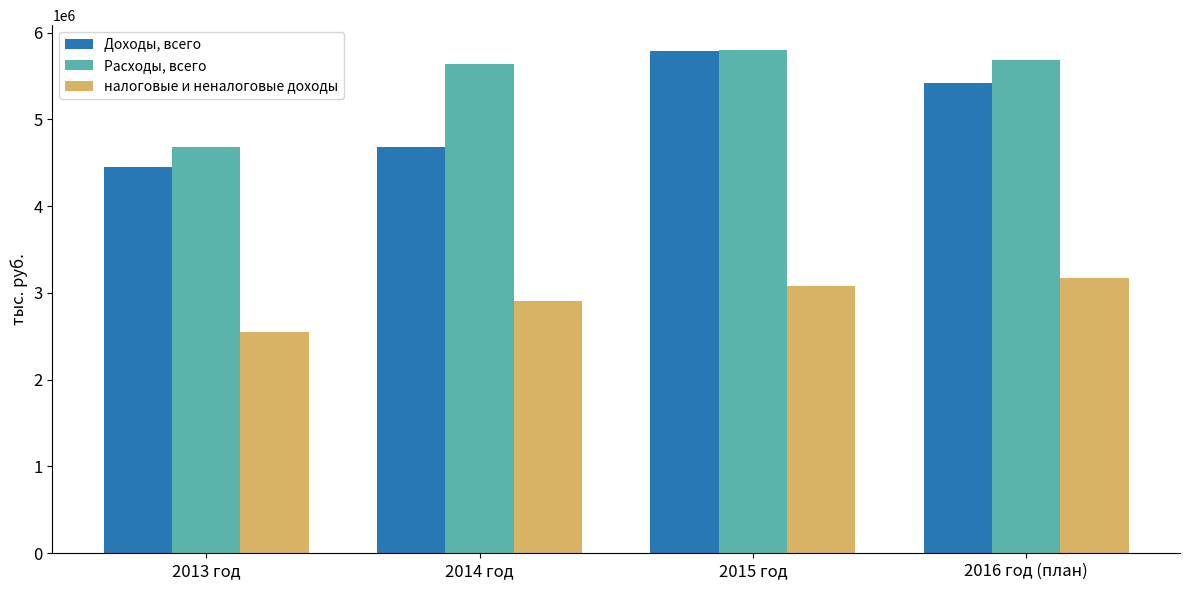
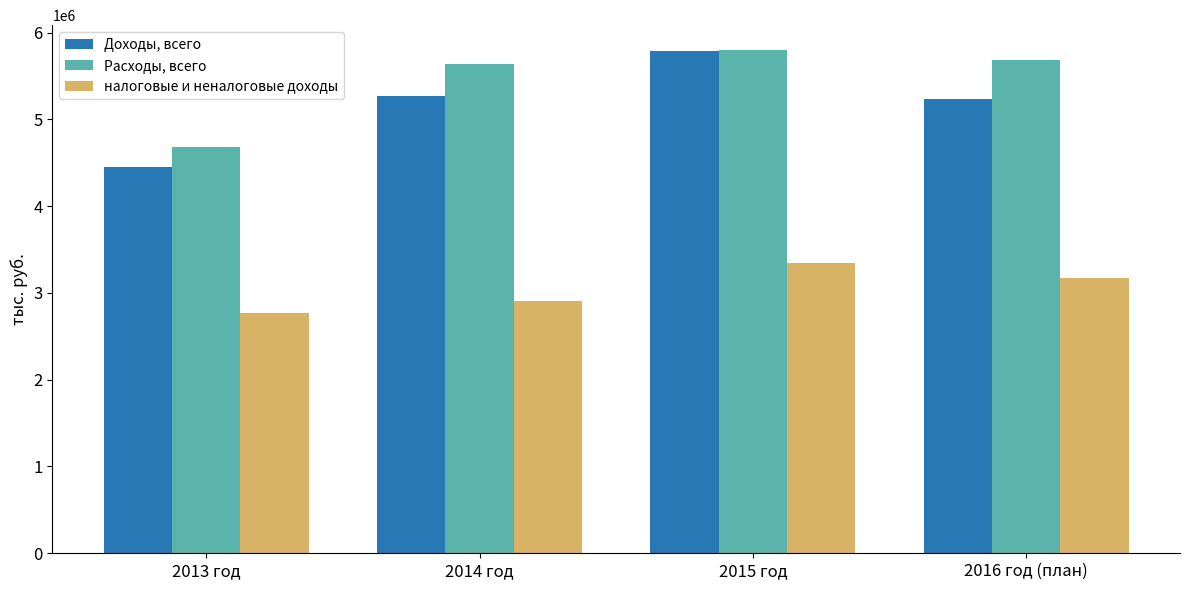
налоговые и неналоговые доходы, 2013 год: 2600000 -> 2800000
Доходы, всего, 2014 год: 4700000 -> 5300000
налоговые и неналоговые доходы, 2015 год: 3100000 -> 3300000
Доходы, всего, 2016 год (план): 5400000 -> 5200000
